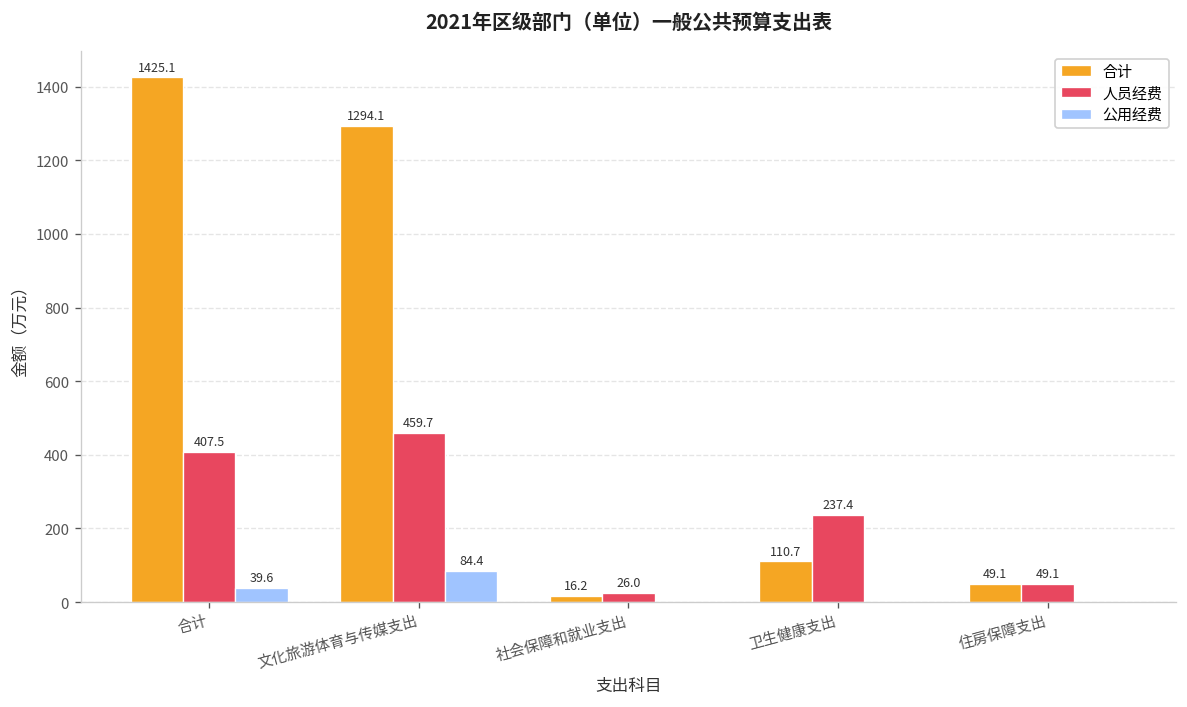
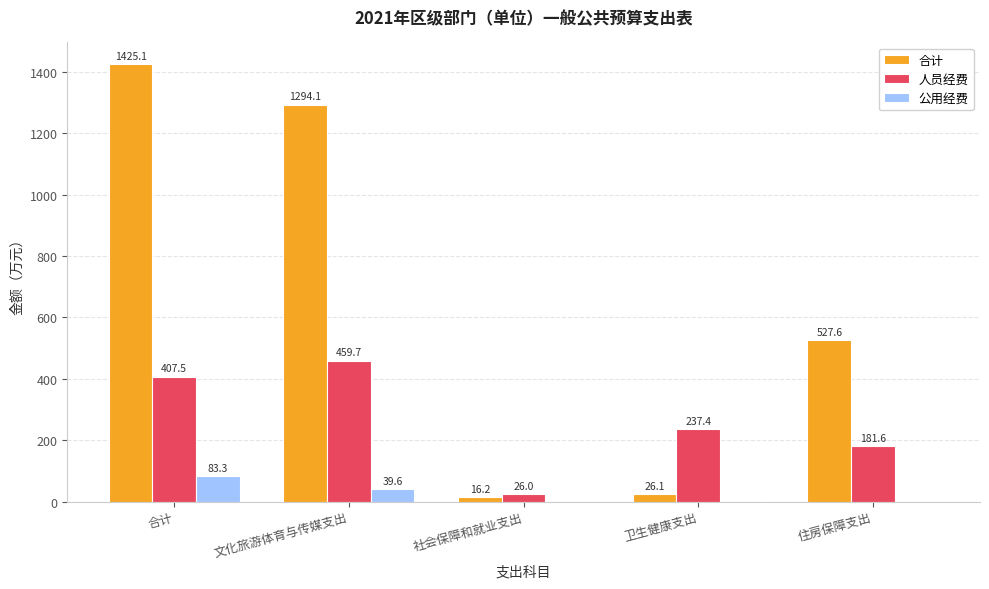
公用经费, 合计: 39.6 -> 83.3
公用经费, 文化旅游体育与传媒支出: 84.4 -> 39.6
合计, 卫生健康支出: 110.7 -> 26.1
合计, 住房保障支出: 49.1 -> 527.6
人员经费, 住房保障支出: 49.1 -> 181.6
